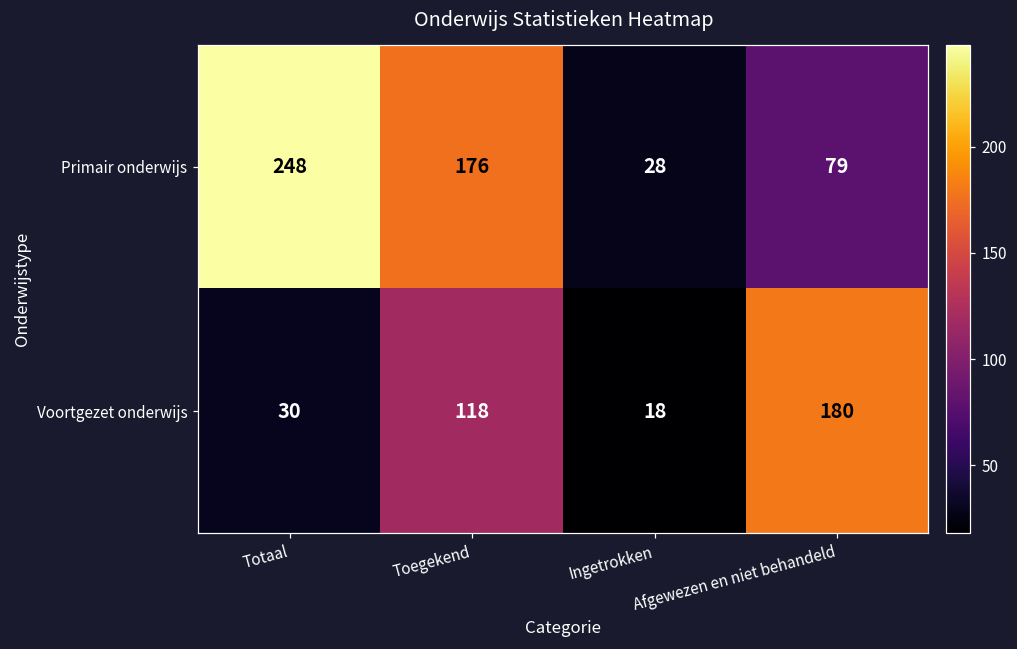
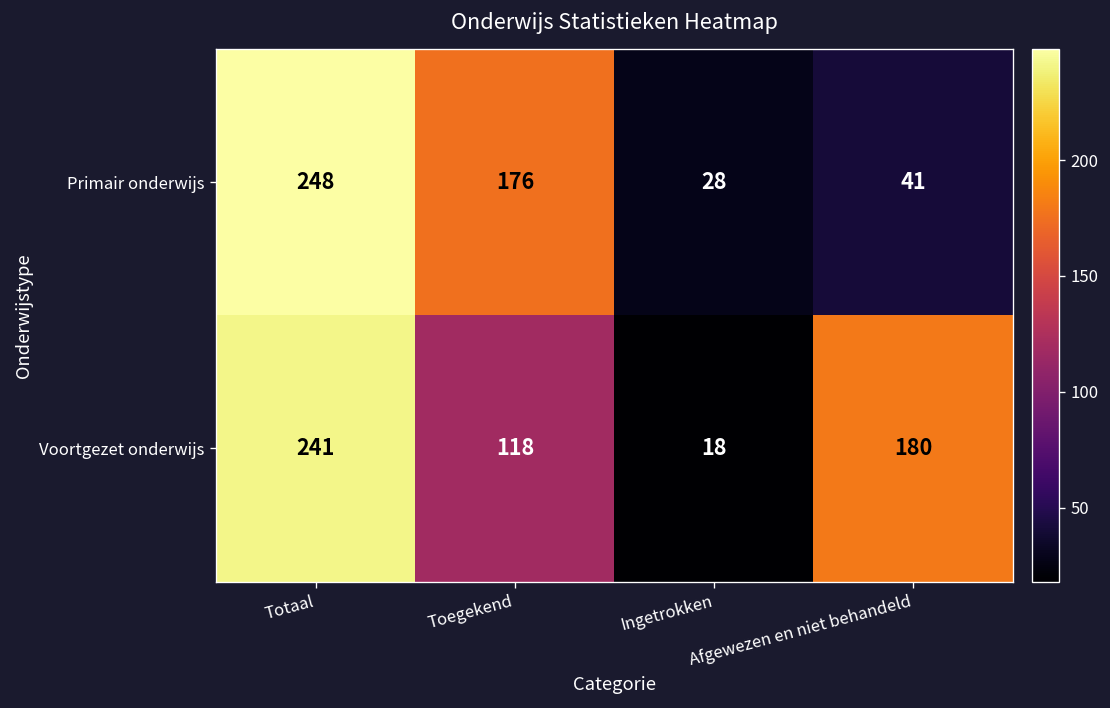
Primair onderwijs, Afgewezen en niet behandeld: 79 -> 41
Voortgezet onderwijs, Totaal: 30 -> 241
